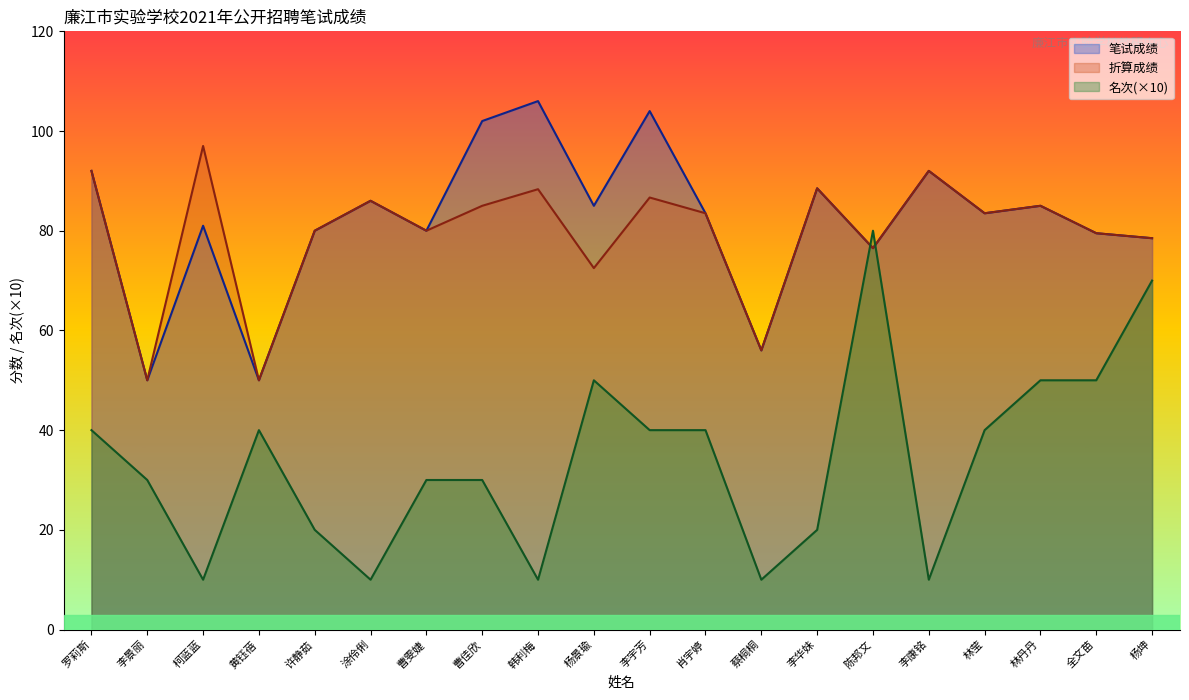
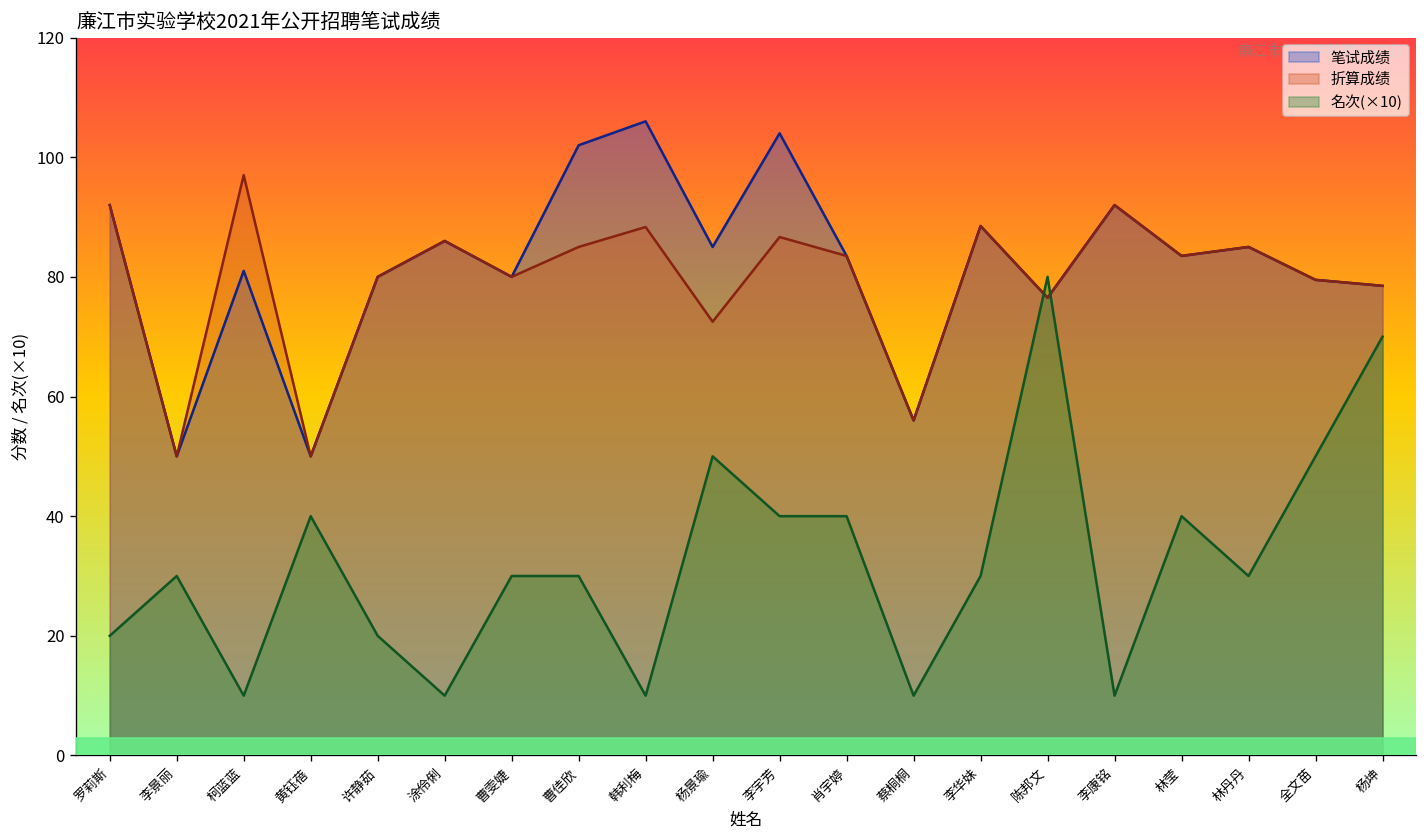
名次(×10), 罗莉斯: 40 -> 20
名次(×10), 李华妹: 20 -> 30
名次(×10), 林丹丹: 50 -> 30
